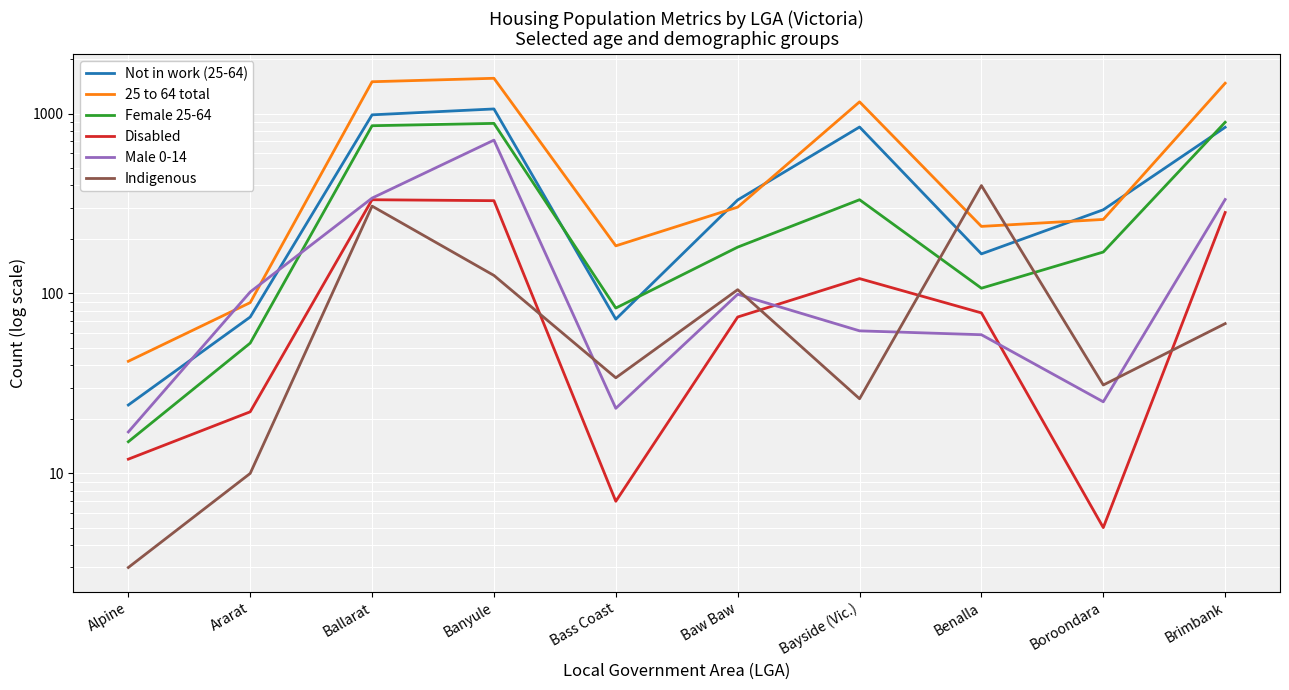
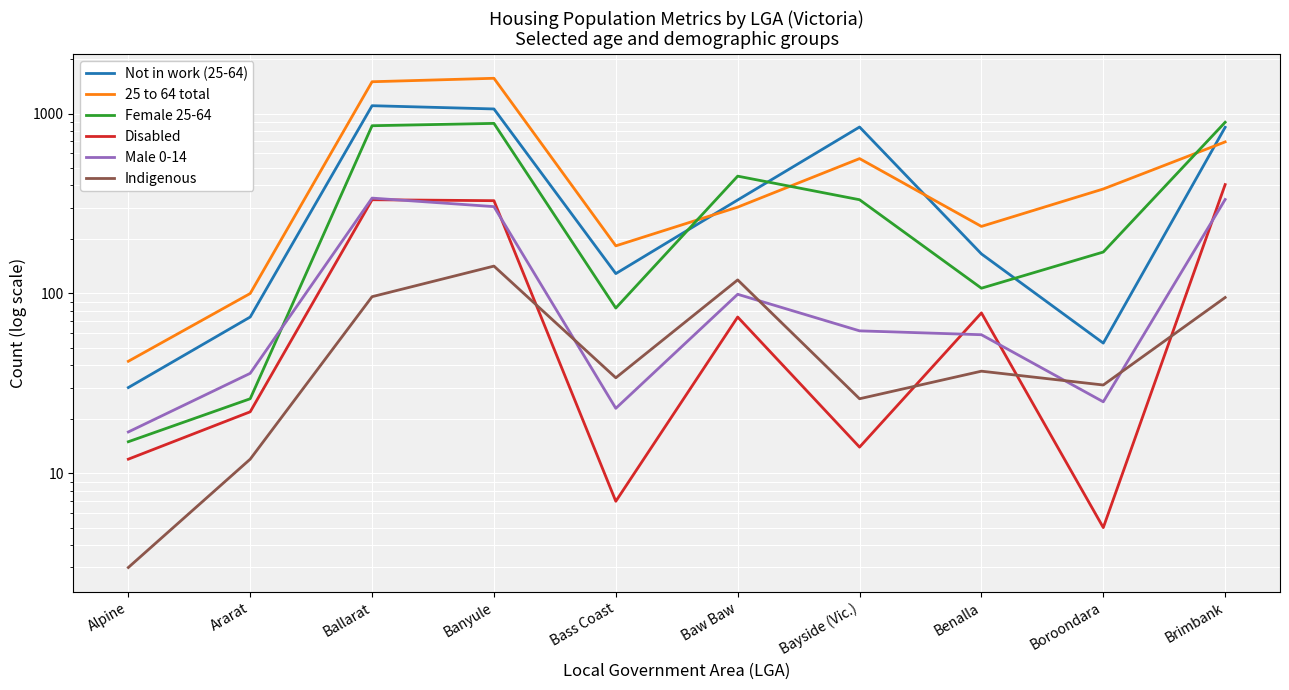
Not in work (25-64), Alpine: 24 -> 30
25 to 64 total, Ararat: 90 -> 100
Female 25-64, Ararat: 53 -> 26
Male 0-14, Ararat: 100 -> 36
Indigenous, Ararat: 10 -> 12
Not in work (25-64), Ballarat: 1000 -> 1100
Indigenous, Ballarat: 310 -> 100
Male 0-14, Banyule: 710 -> 300
Indigenous, Banyule: 130 -> 140
Not in work (25-64), Bass Coast: 72 -> 130
Female 25-64, Baw Baw: 180 -> 450
Indigenous, Baw Baw: 110 -> 120
25 to 64 total, Bayside (Vic.): 1200 -> 560
Disabled, Bayside (Vic.): 120 -> 14
Indigenous, Benalla: 400 -> 37
Not in work (25-64), Boroondara: 290 -> 53
25 to 64 total, Boroondara: 260 -> 380
25 to 64 total, Brimbank: 1500 -> 700
Disabled, Brimbank: 280 -> 400
Indigenous, Brimbank: 68 -> 100
